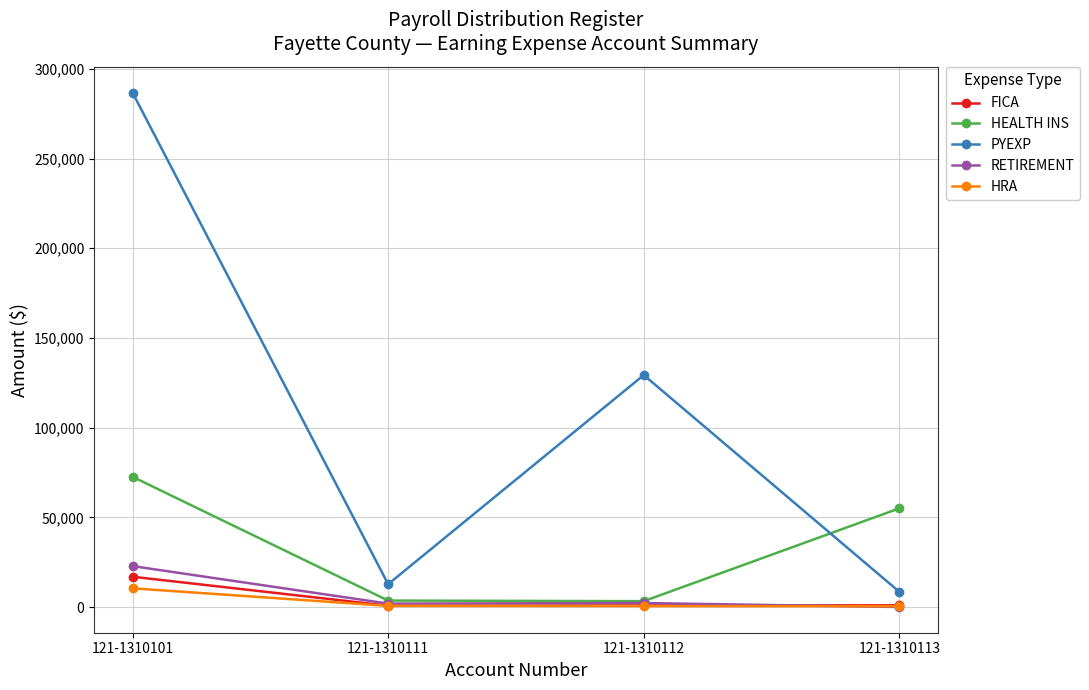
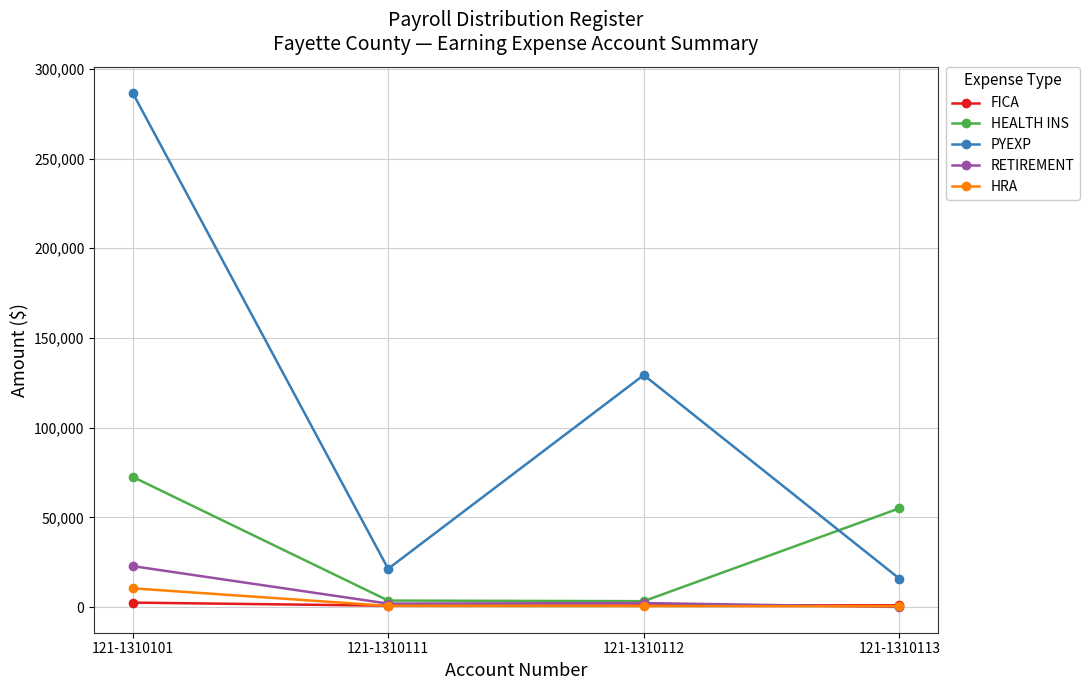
FICA, 121-1310101: 17,000 -> 2,000
PYEXP, 121-1310111: 13,000 -> 21,000
PYEXP, 121-1310113: 8,000 -> 16,000
